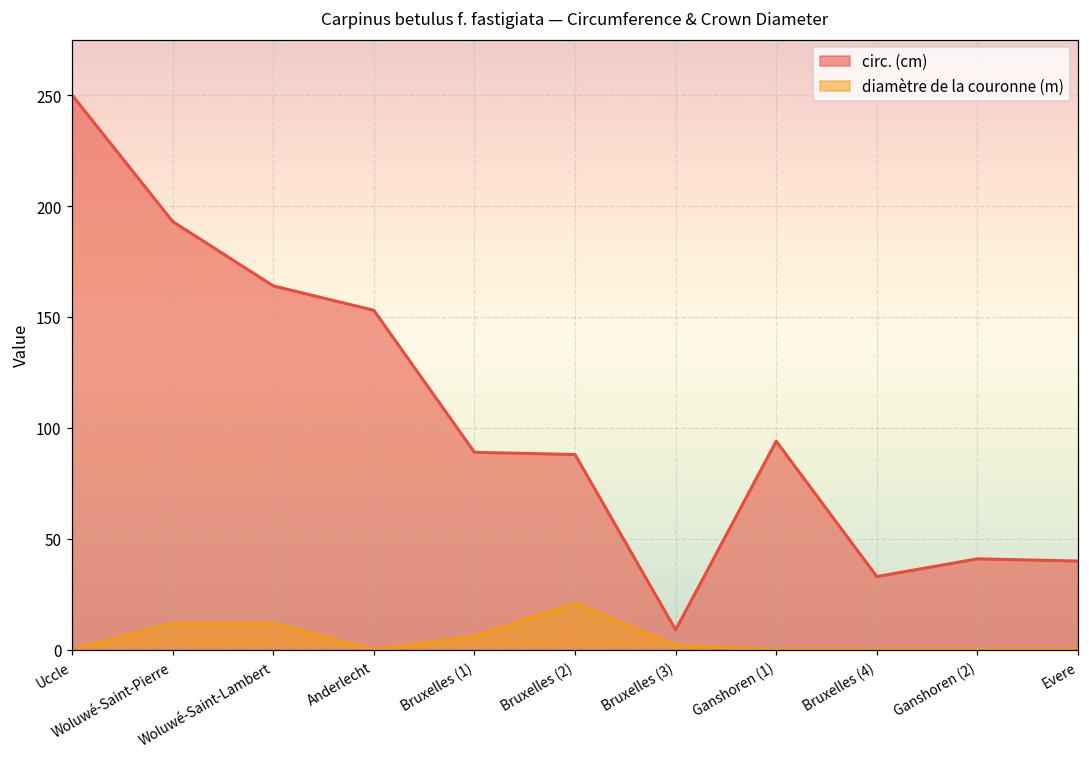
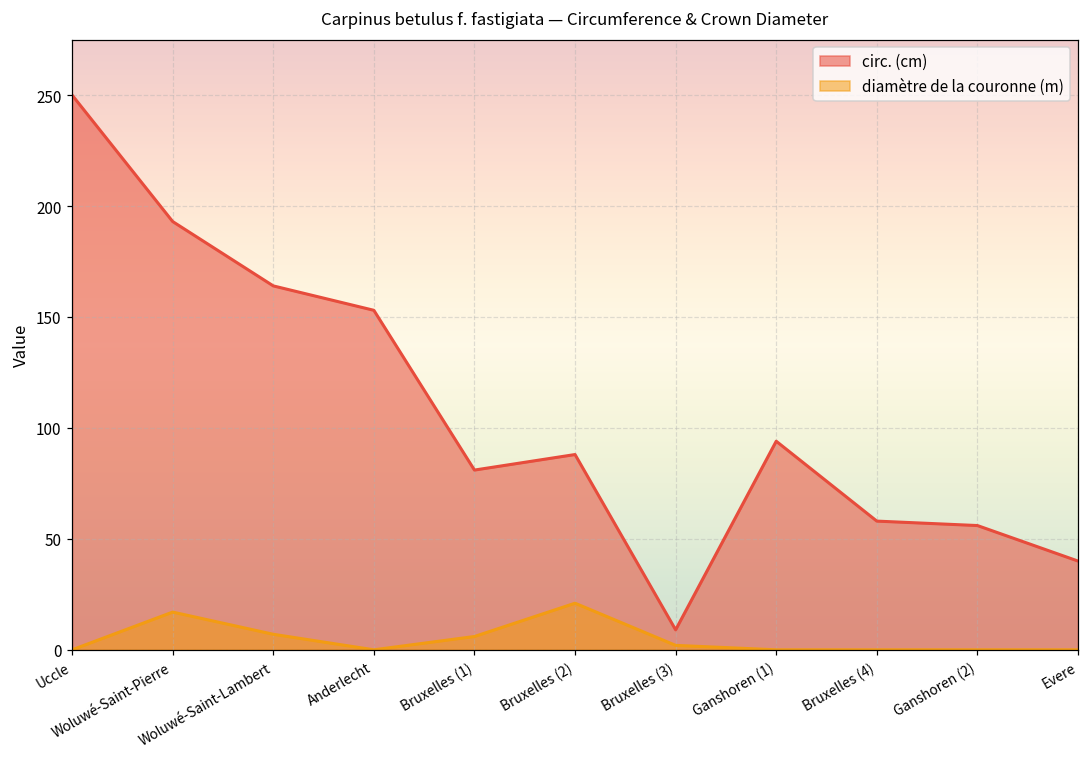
diamètre de la couronne (m), Woluwé-Saint-Pierre: 12 -> 17
diamètre de la couronne (m), Woluwé-Saint-Lambert: 12 -> 7
circ. (cm), Bruxelles (1): 89 -> 81
circ. (cm), Bruxelles (4): 33 -> 58
circ. (cm), Ganshoren (2): 41 -> 56
